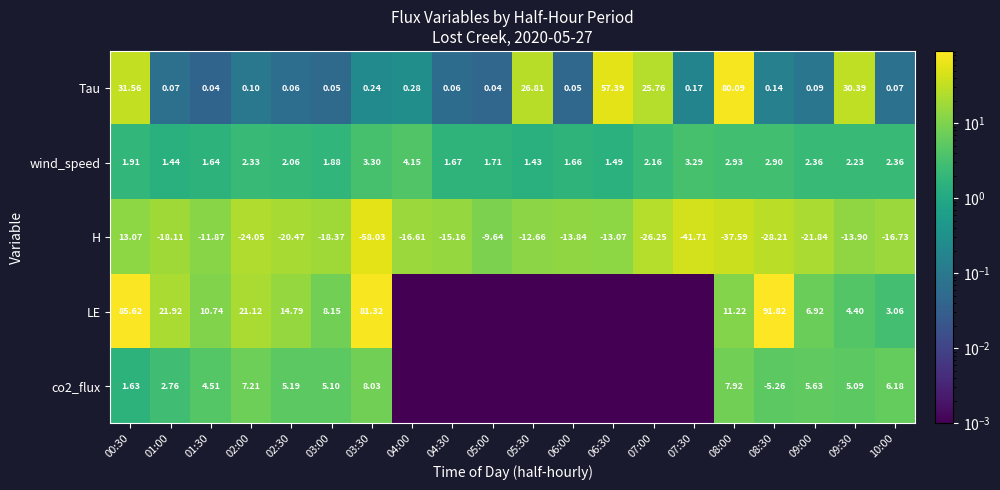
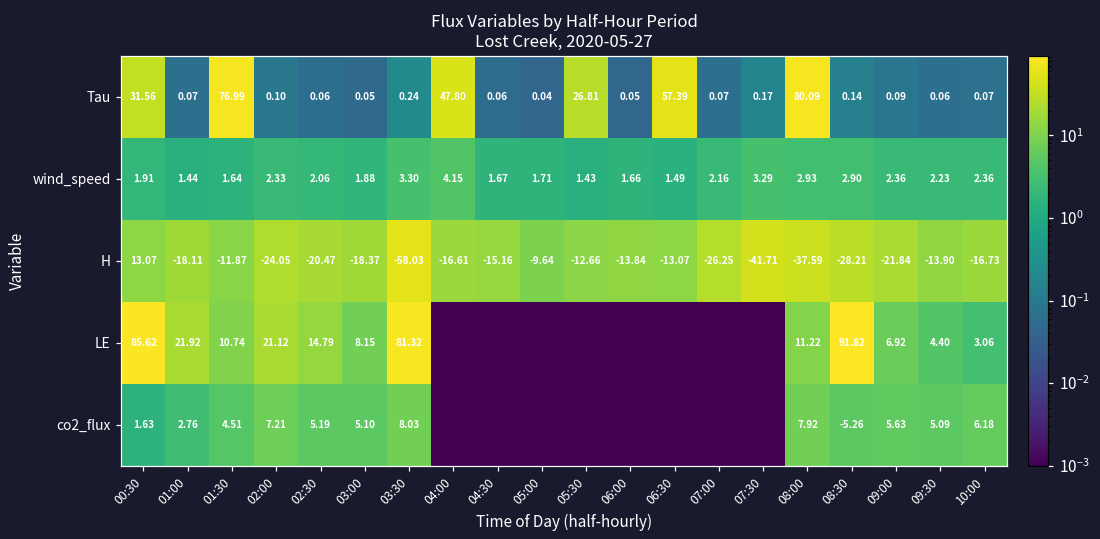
Tau, 01:30: 0.04 -> 76.99
Tau, 04:00: 0.28 -> 47.80
Tau, 07:00: 25.76 -> 0.07
Tau, 09:30: 30.39 -> 0.06
